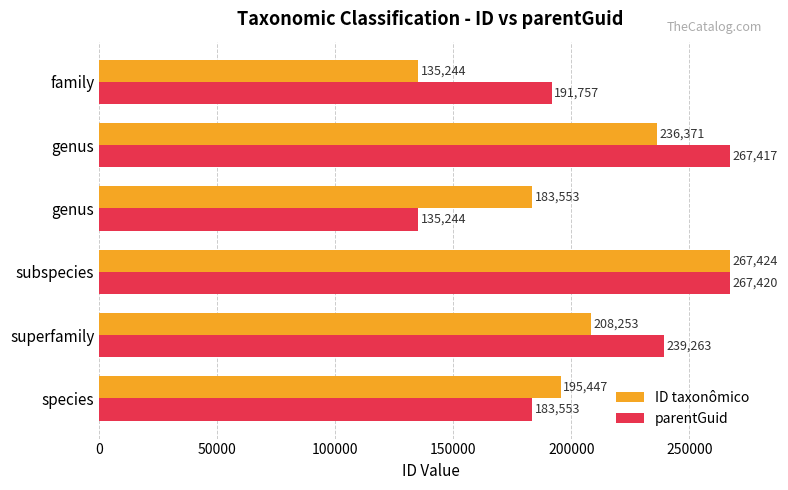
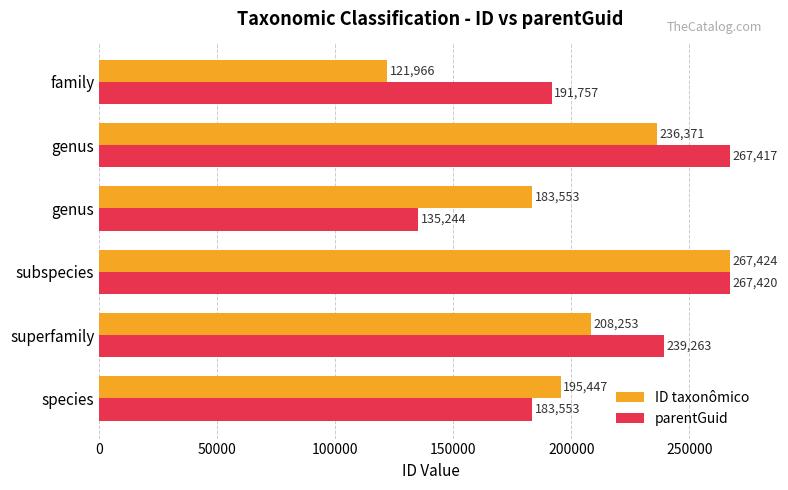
ID taxonômico, family: 135,244 -> 121,966
